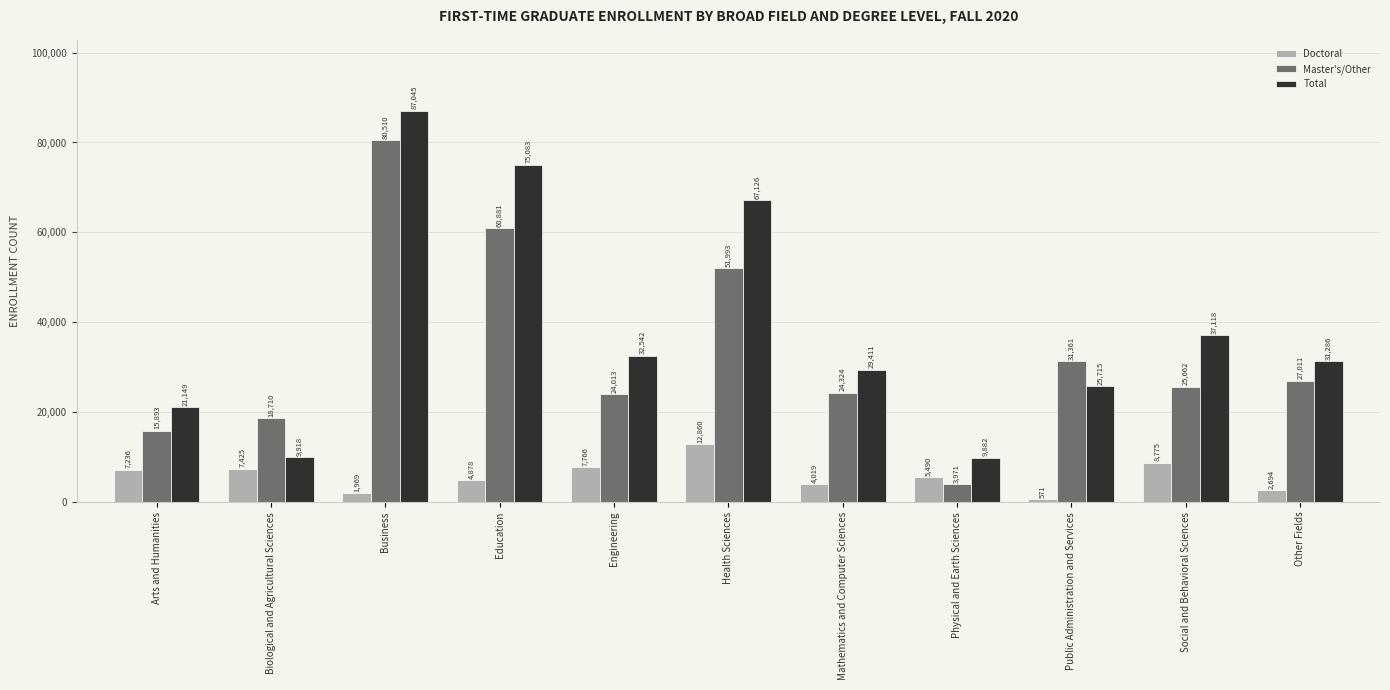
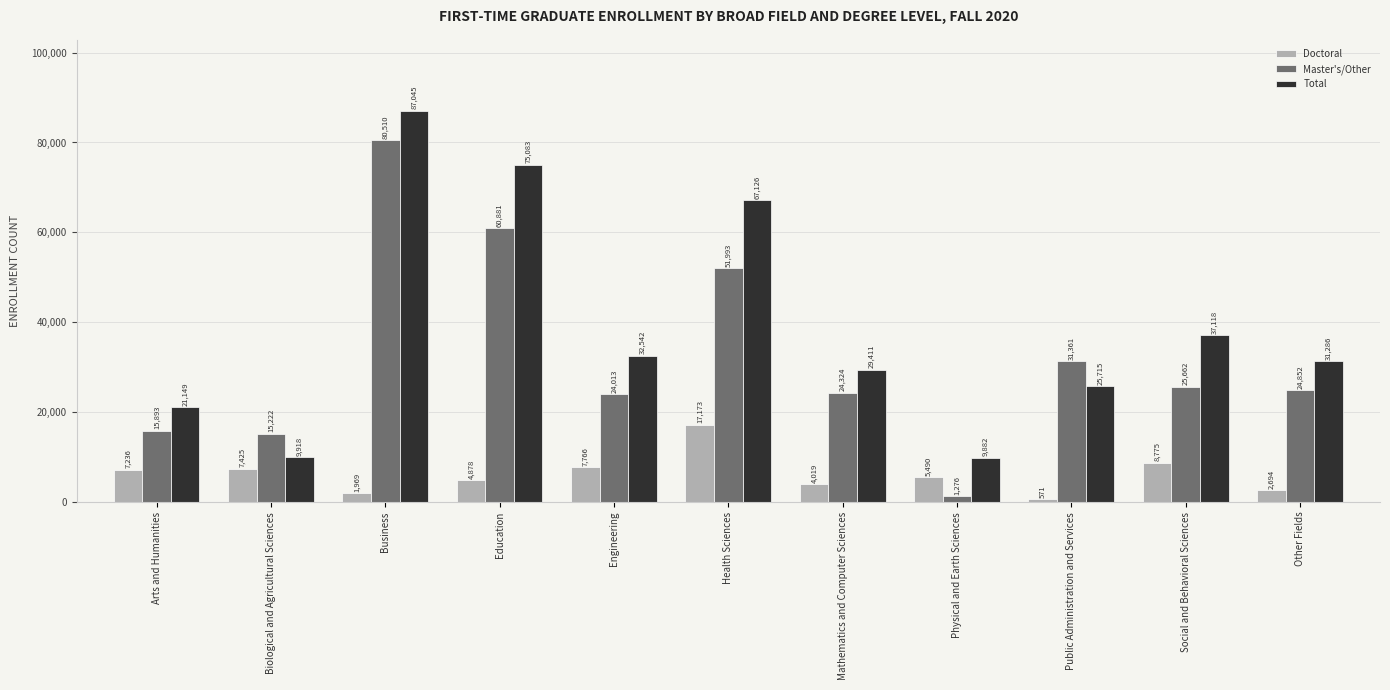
Master's/Other, Biological and Agricultural Sciences: 18,710 -> 15,222
Doctoral, Health Sciences: 12,860 -> 17,173
Master's/Other, Physical and Earth Sciences: 3,971 -> 1,276
Master's/Other, Other Fields: 27,011 -> 24,852
